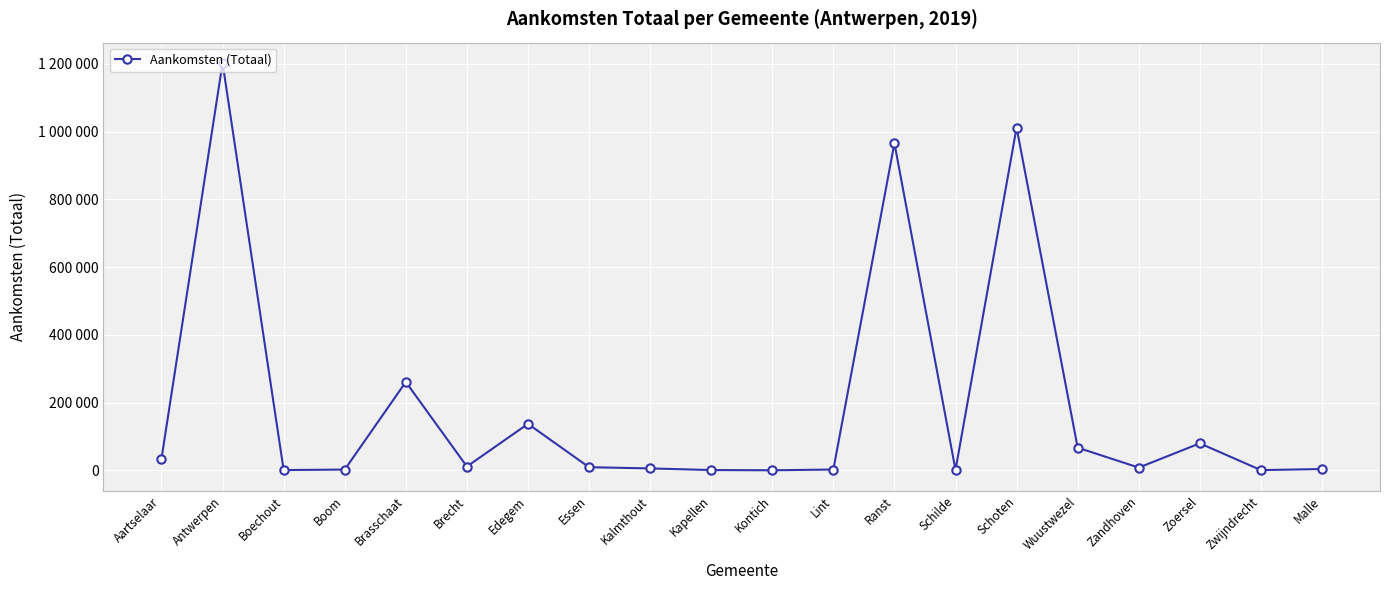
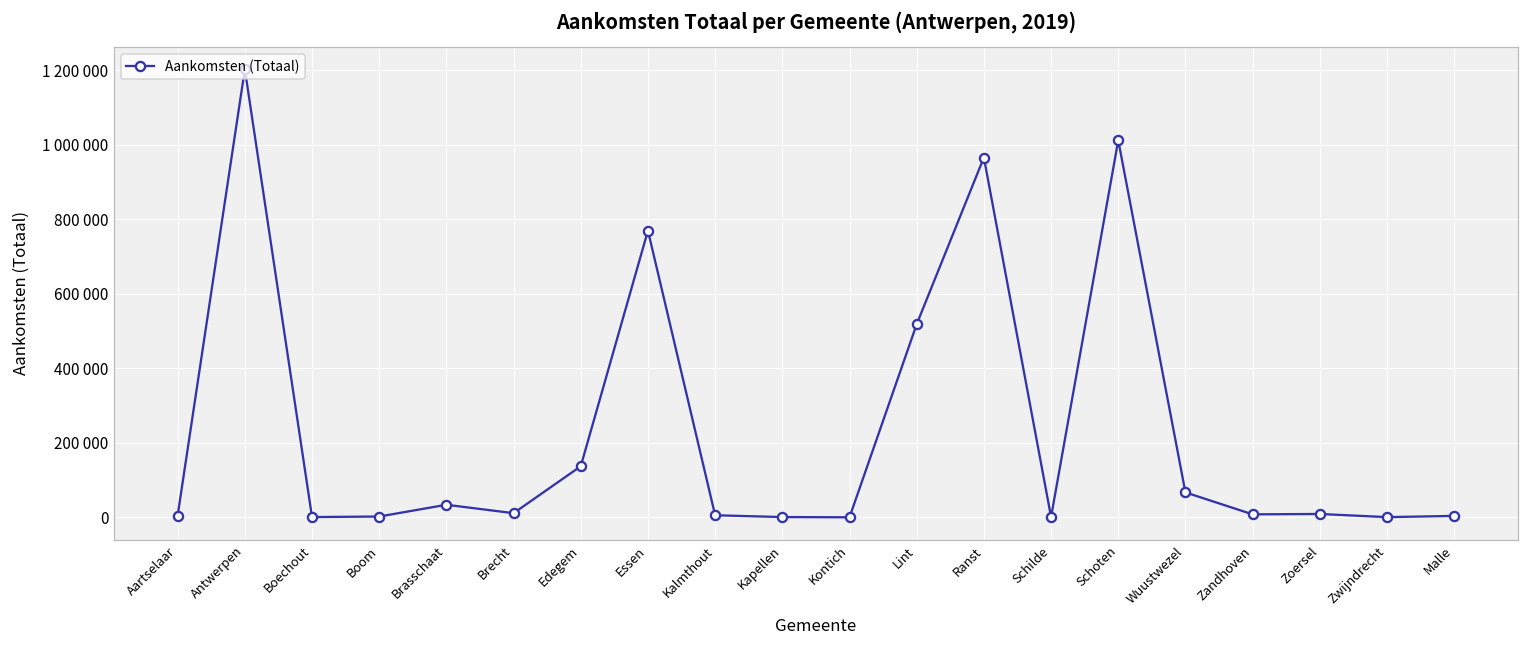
Aartselaar: 30000 -> 0
Brasschaat: 260000 -> 30000
Essen: 10000 -> 770000
Lint: 0 -> 520000
Zoersel: 80000 -> 10000
